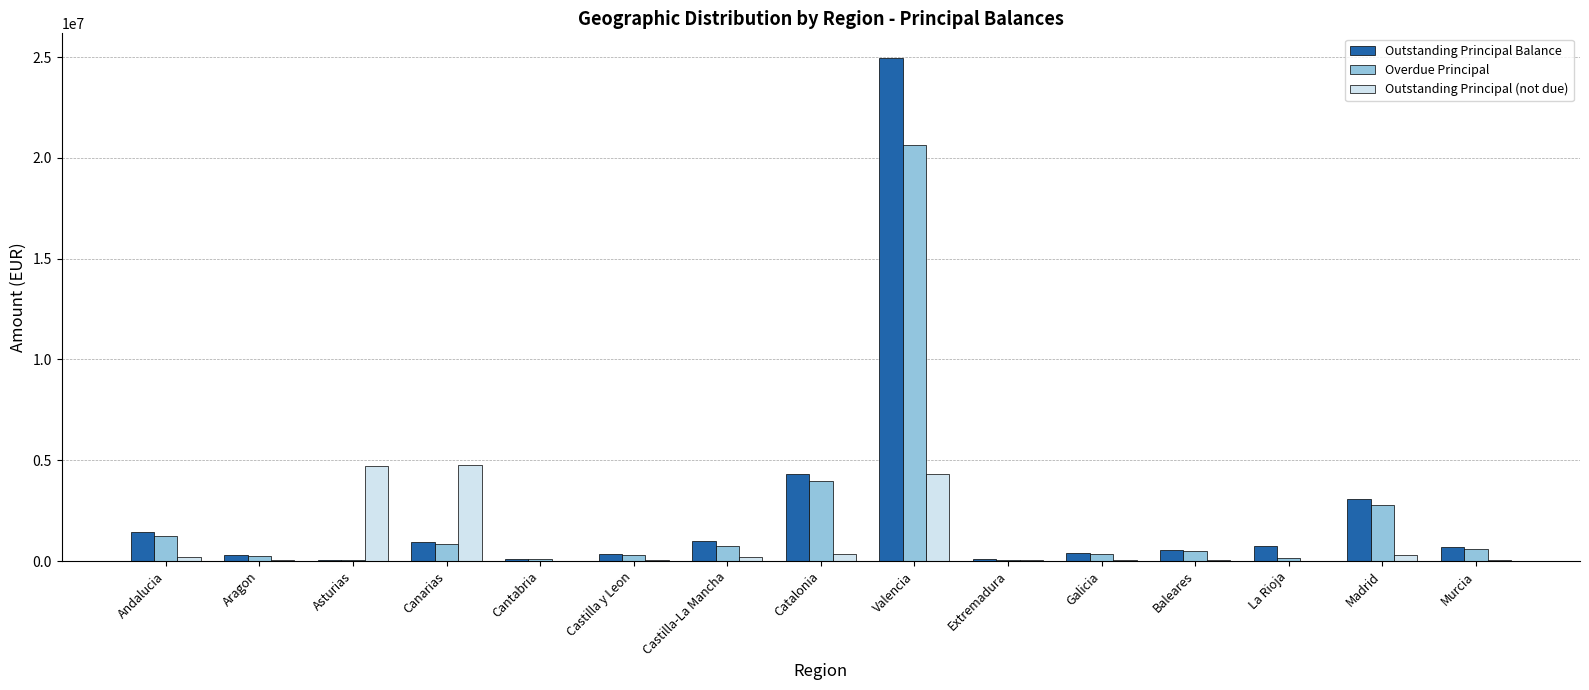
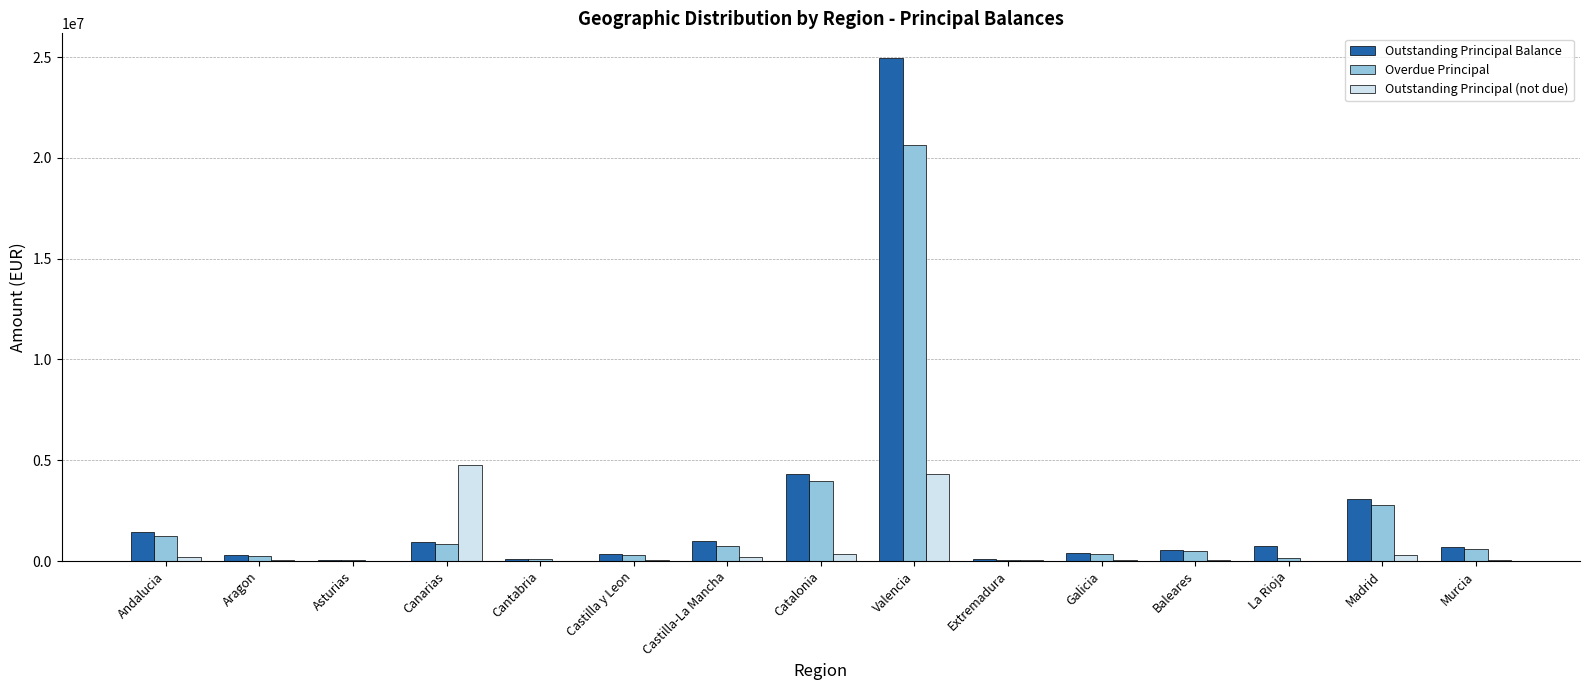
Outstanding Principal (not due), Asturias: 4700000 -> 0
